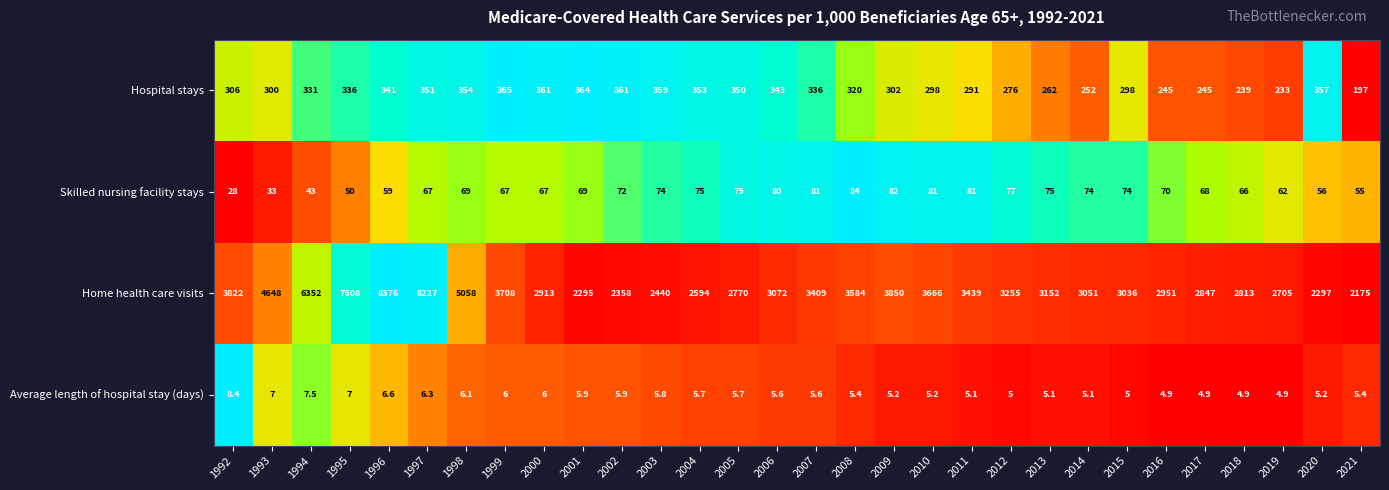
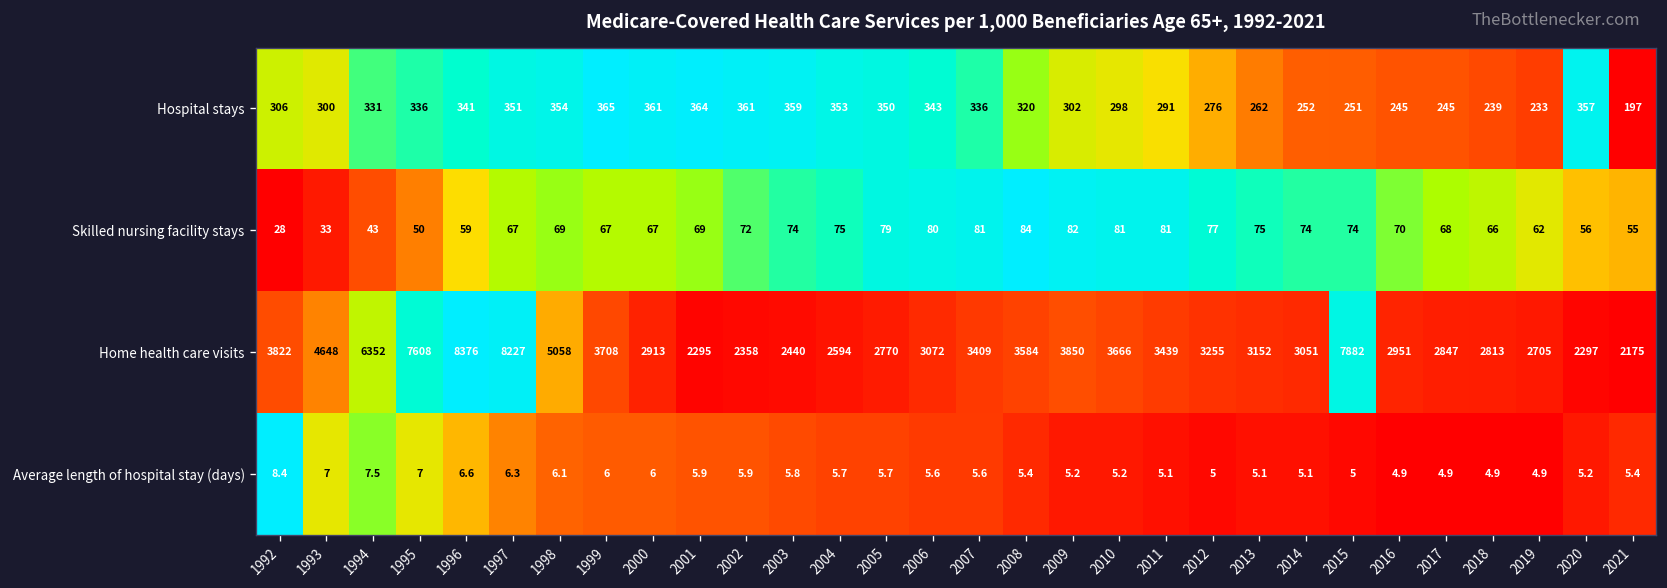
Hospital stays, 2015: 298 -> 251
Home health care visits, 2015: 3036 -> 7882
